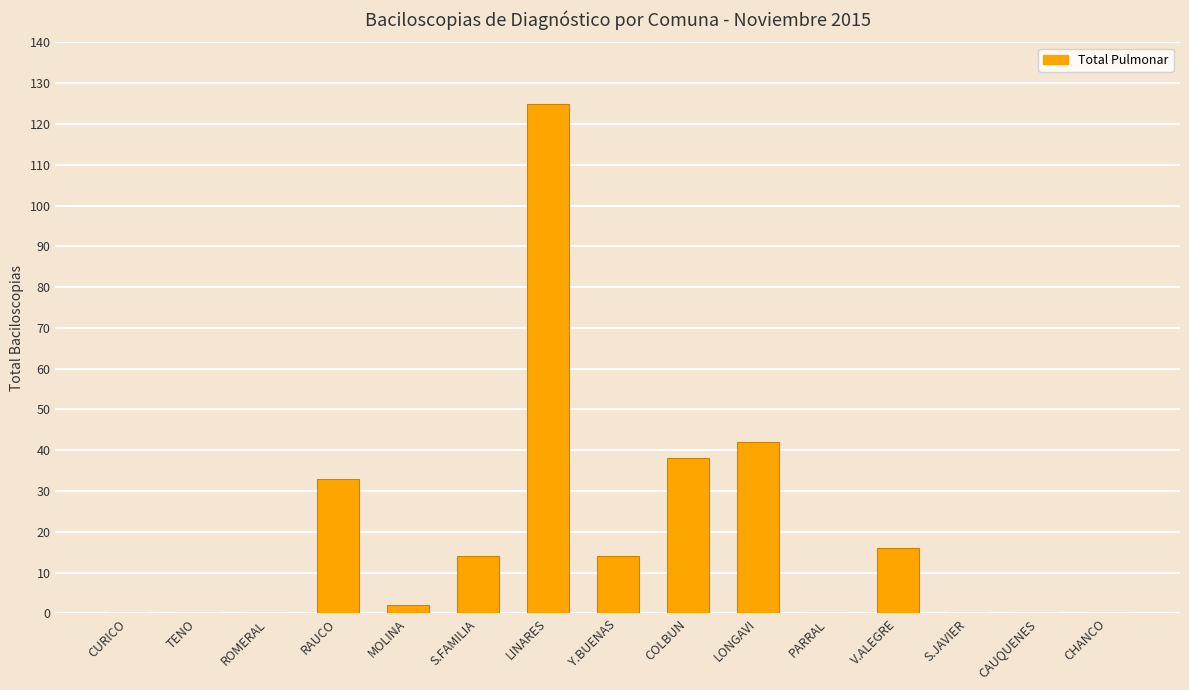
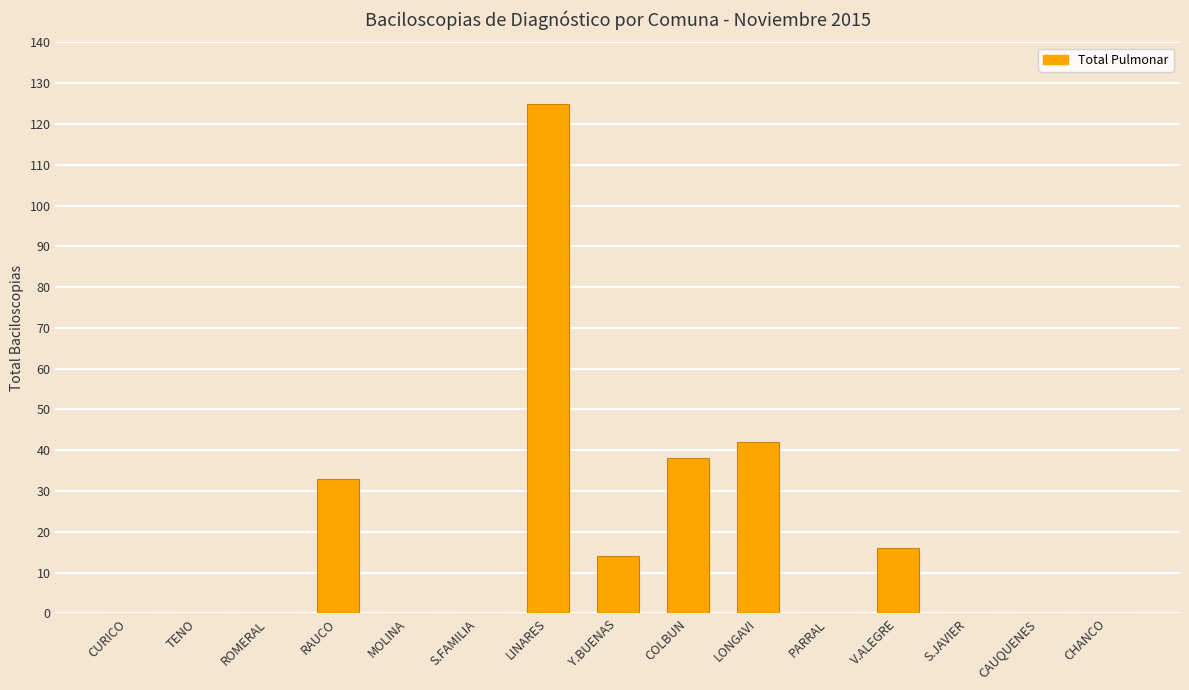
MOLINA: 2 -> 0
S.FAMILIA: 14 -> 0
